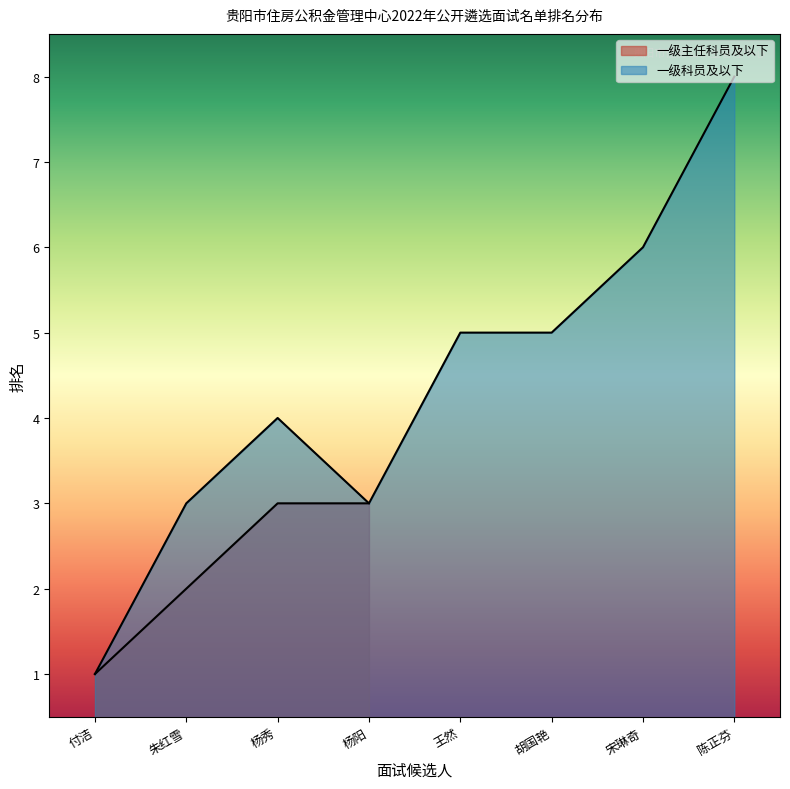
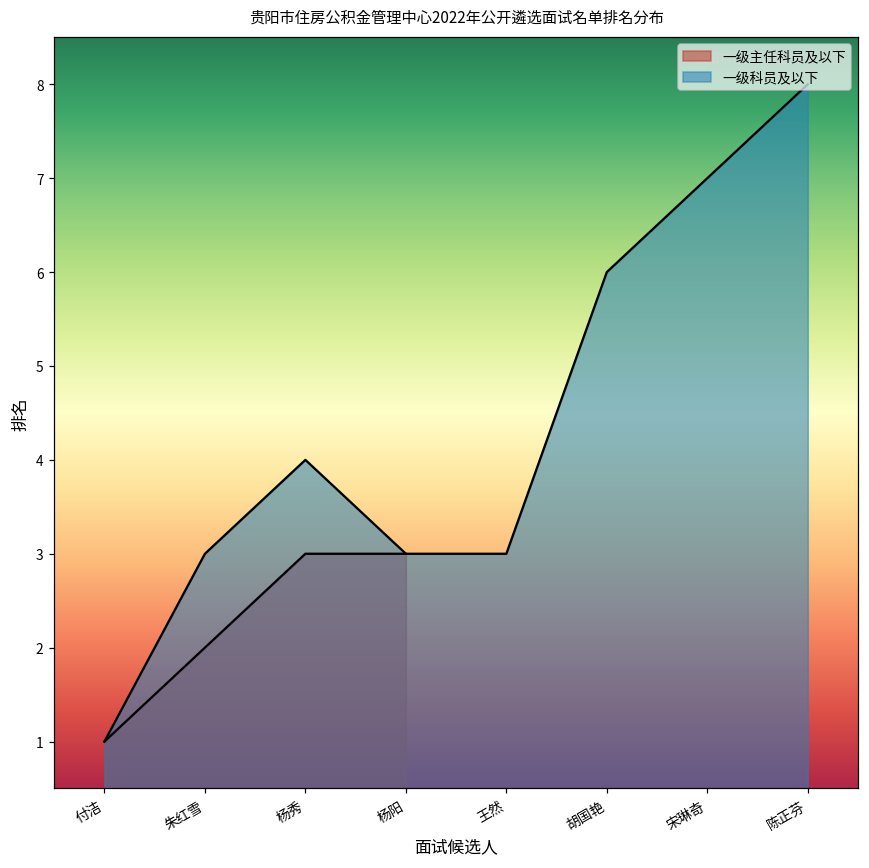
一级科员及以下, 王然: 5 -> 3
一级科员及以下, 胡国艳: 5 -> 6
一级科员及以下, 宋琳奇: 6 -> 7
